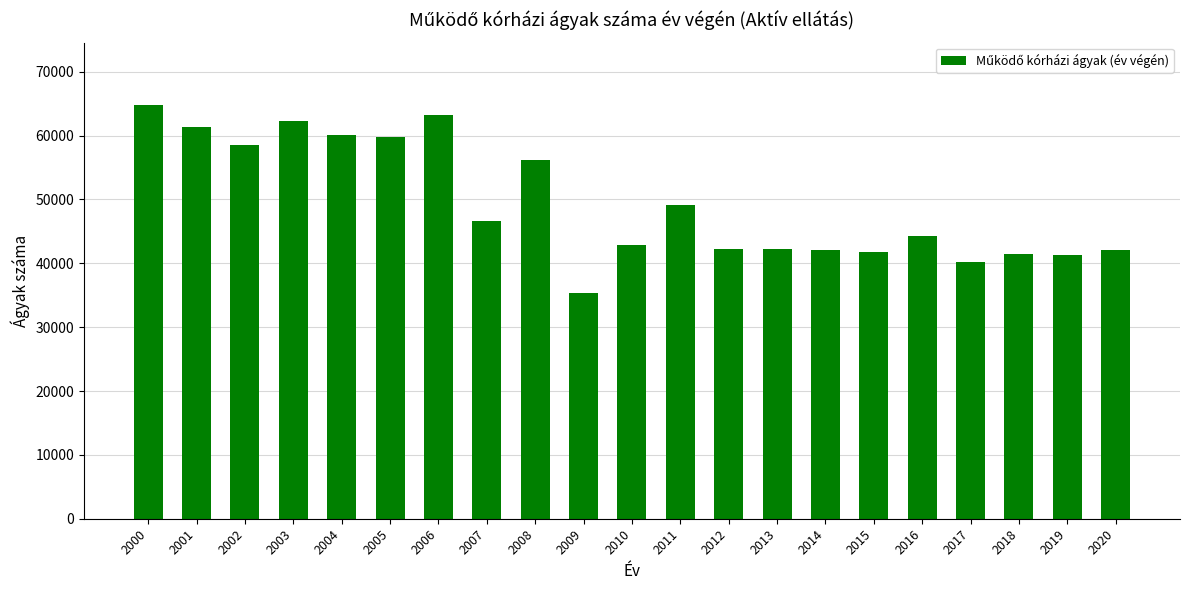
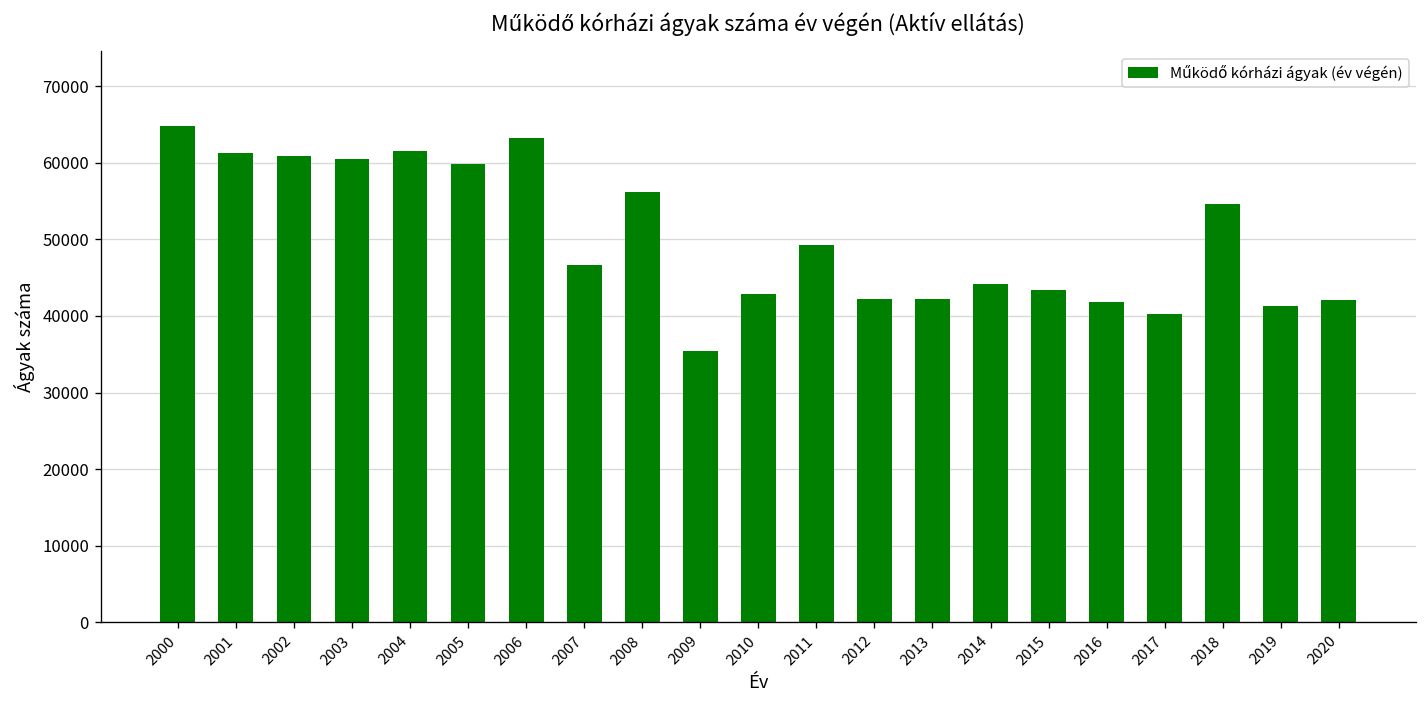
2002: 59000 -> 61000
2003: 62000 -> 60000
2004: 60000 -> 62000
2014: 42000 -> 44000
2015: 42000 -> 43000
2016: 44000 -> 42000
2018: 41000 -> 55000
